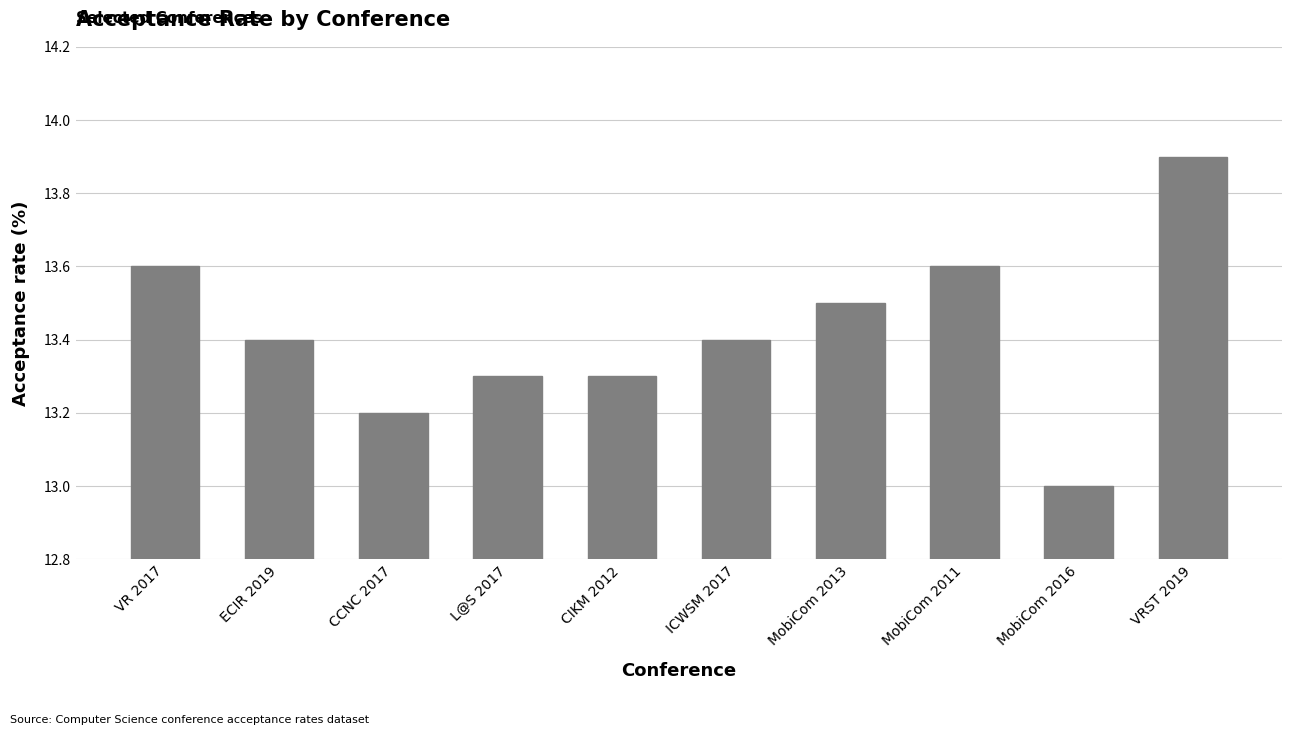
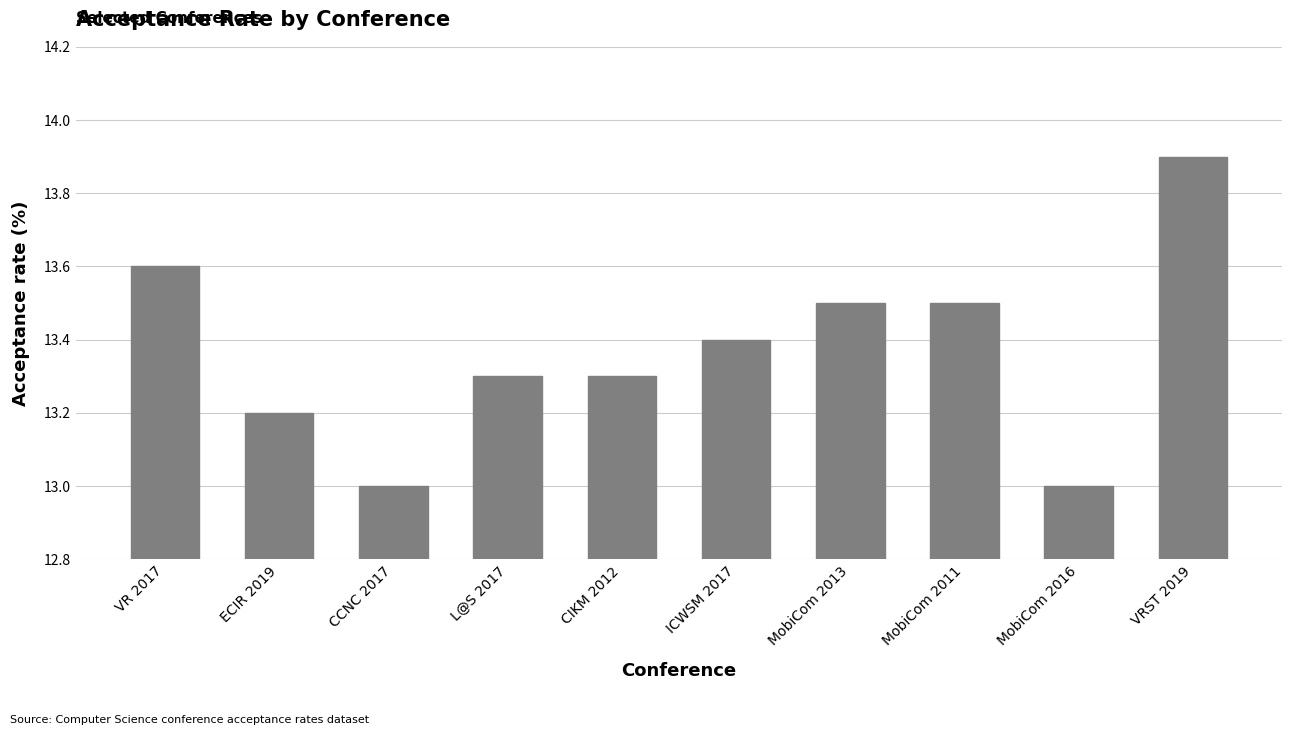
ECIR 2019: 13.4 -> 13.2
CCNC 2017: 13.2 -> 13.0
MobiCom 2011: 13.6 -> 13.5
